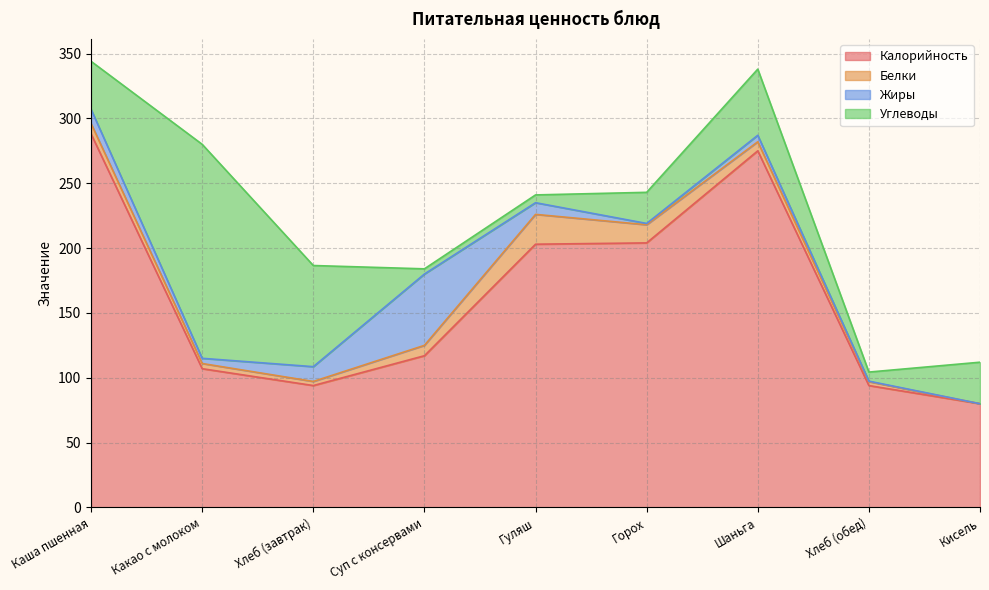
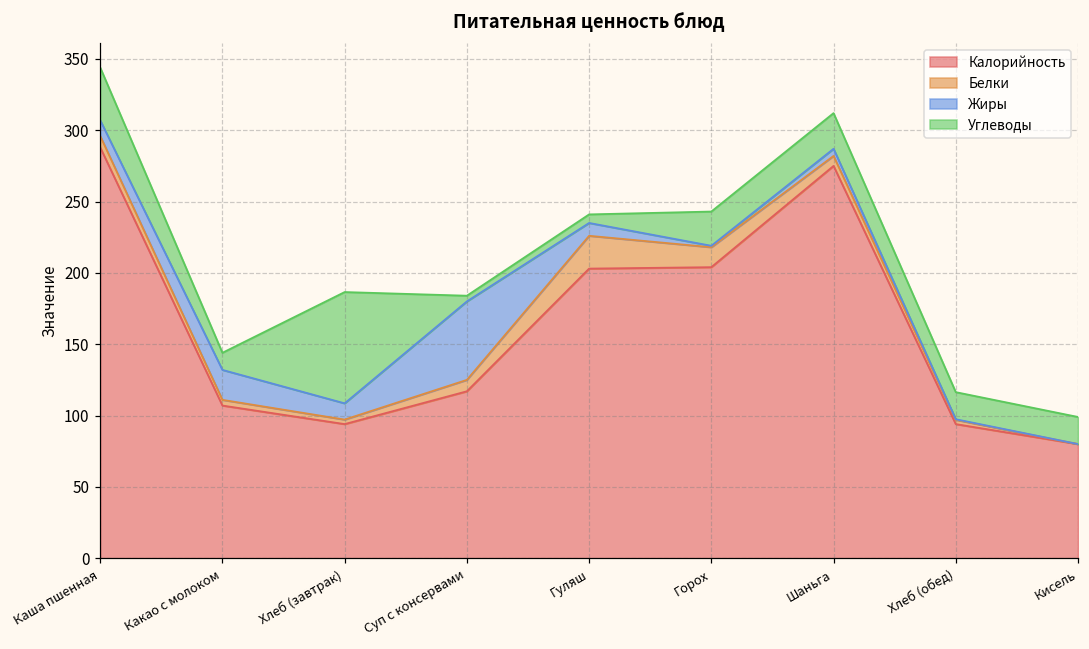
Жиры, Какао с молоком: 4 -> 21
Углеводы, Какао с молоком: 165 -> 12
Углеводы, Шаньга: 51 -> 25
Углеводы, Хлеб (обед): 7 -> 19
Углеводы, Кисель: 32 -> 19
